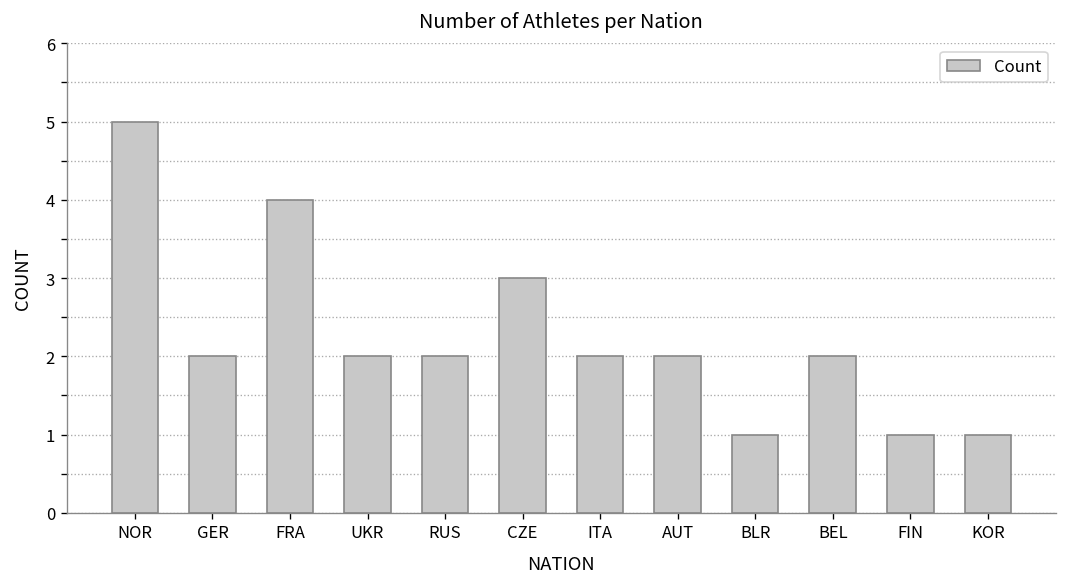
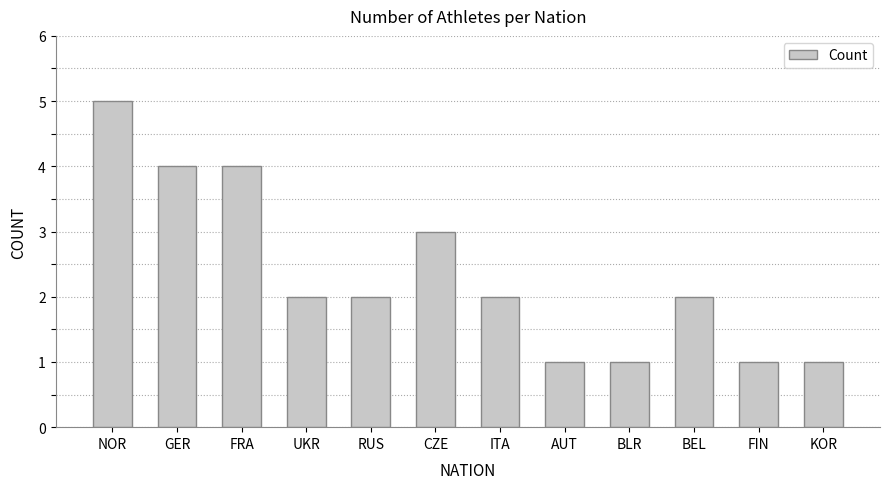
GER: 2 -> 4
AUT: 2 -> 1
